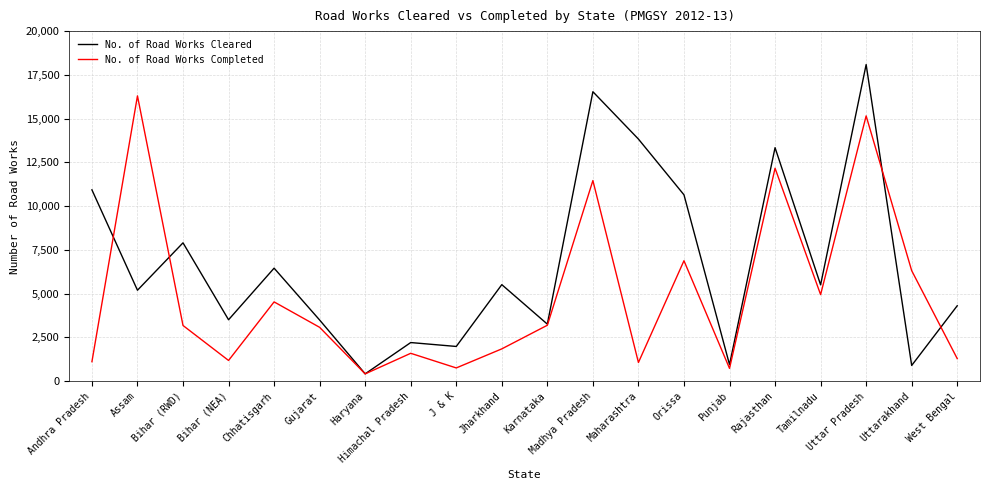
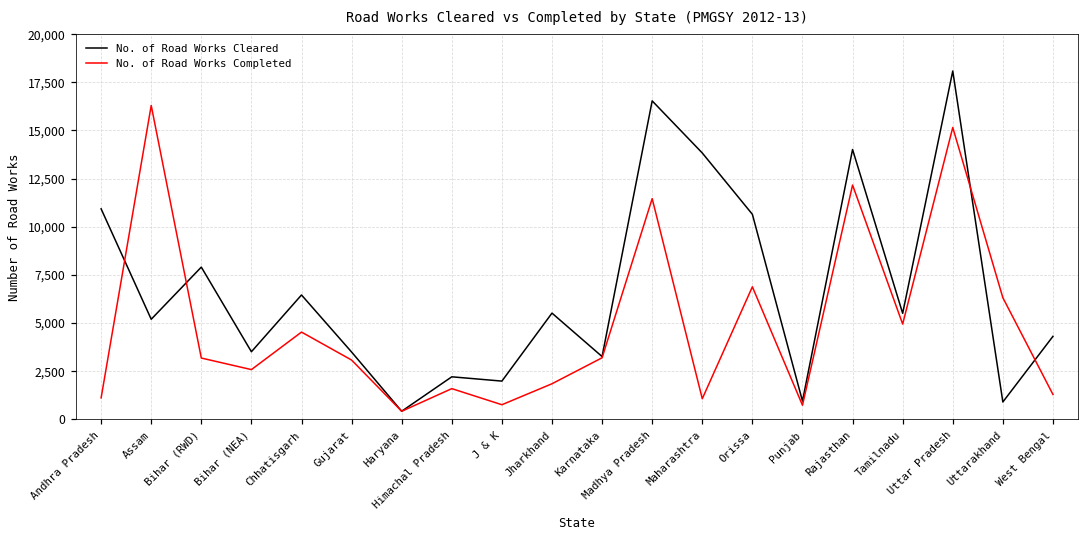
No. of Road Works Completed, Bihar (NEA): 1,200 -> 2,600
No. of Road Works Cleared, Rajasthan: 13,300 -> 14,000
